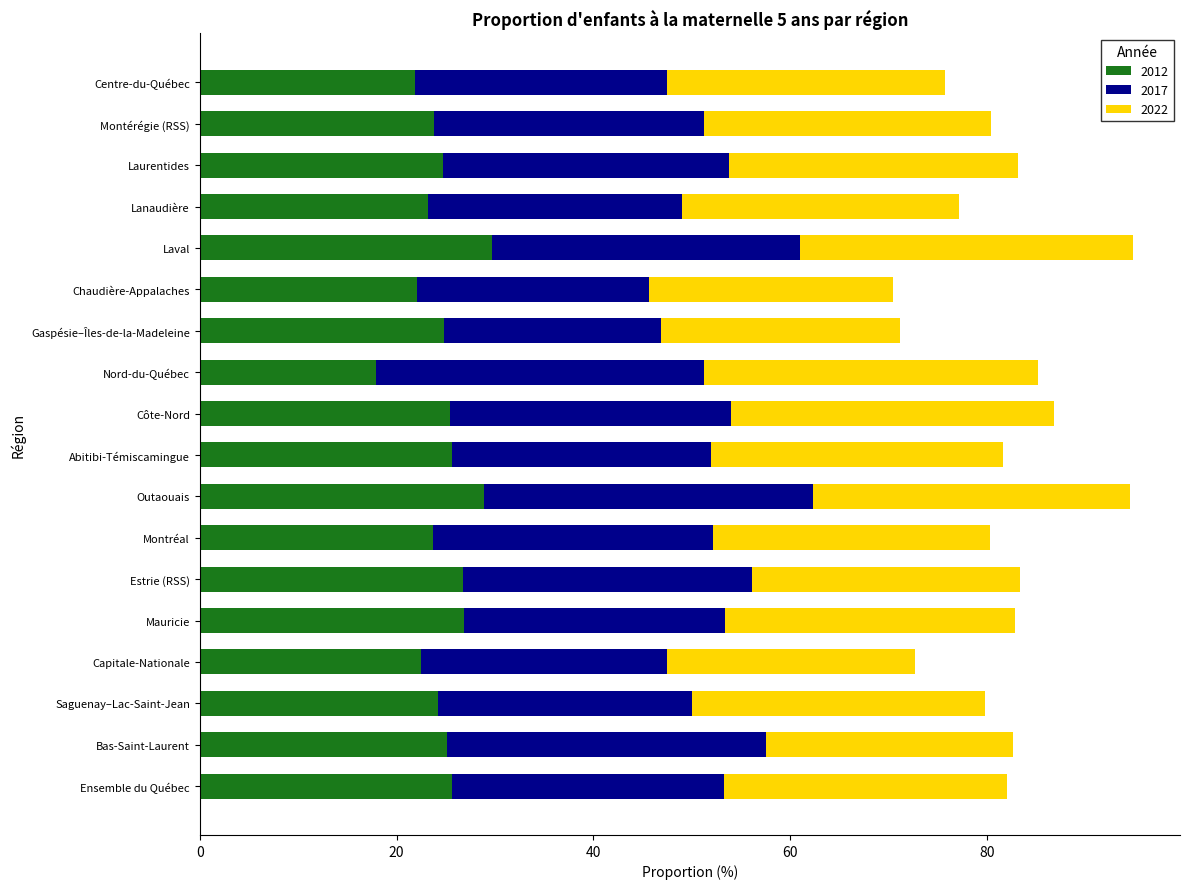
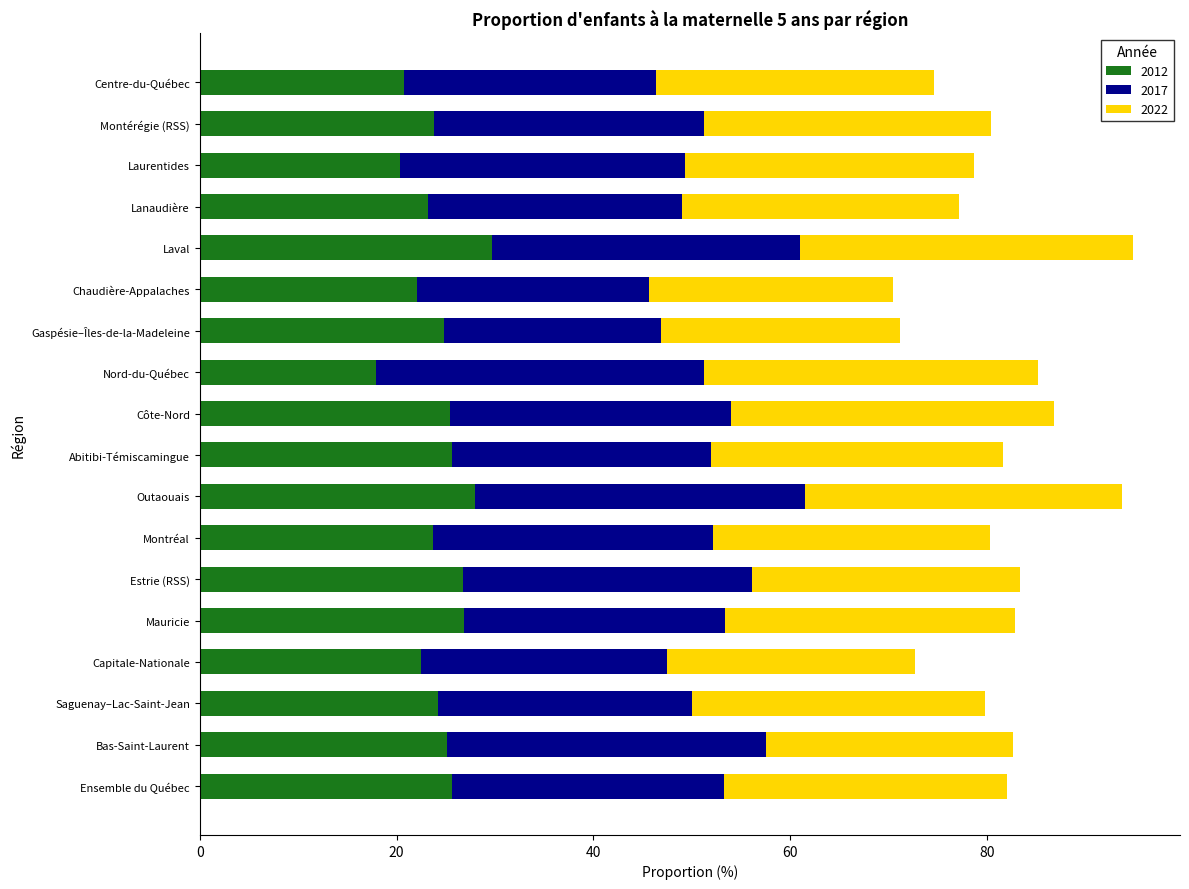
2012, Centre-du-Québec: 22 -> 21
2012, Laurentides: 25 -> 20
2012, Outaouais: 29 -> 28
